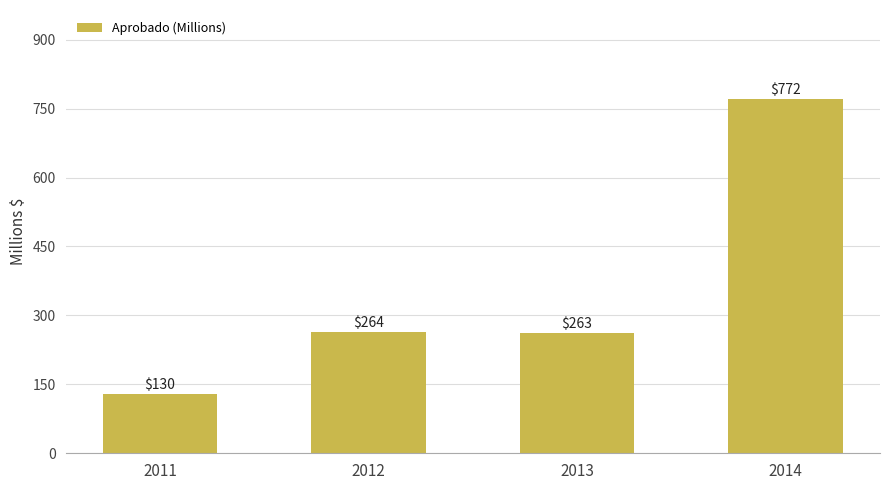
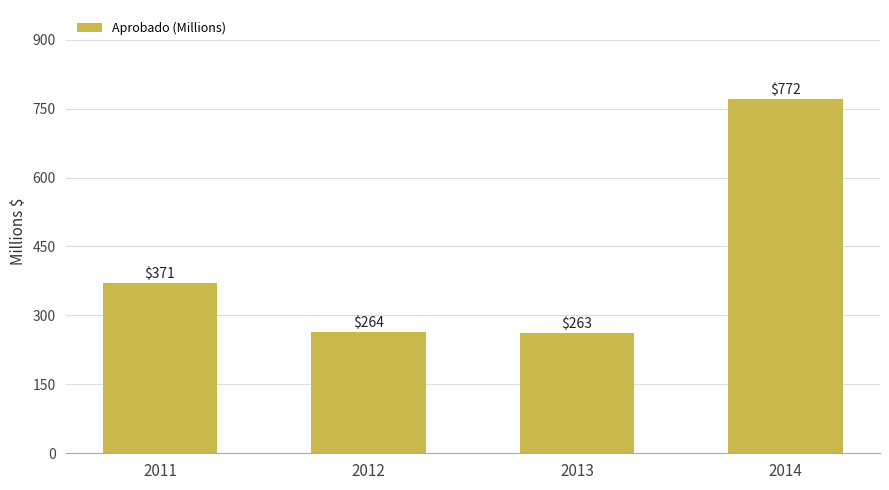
2011: $130 -> $371
